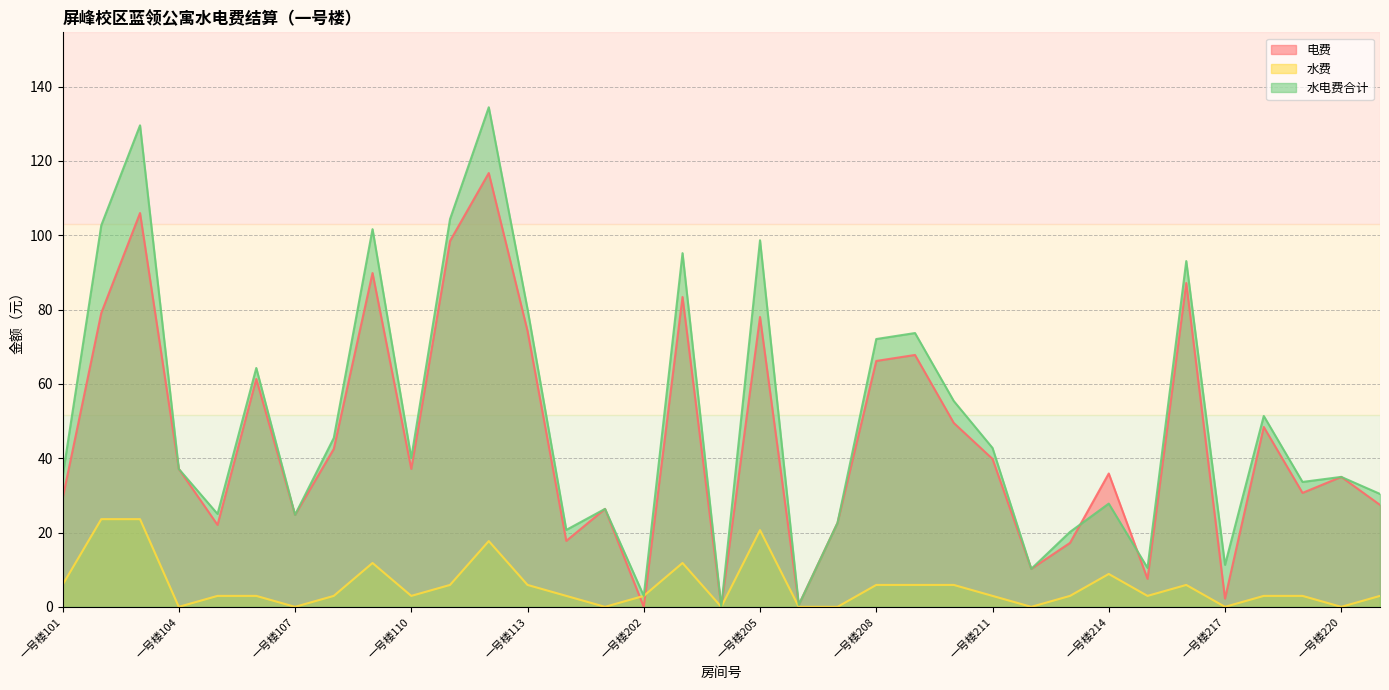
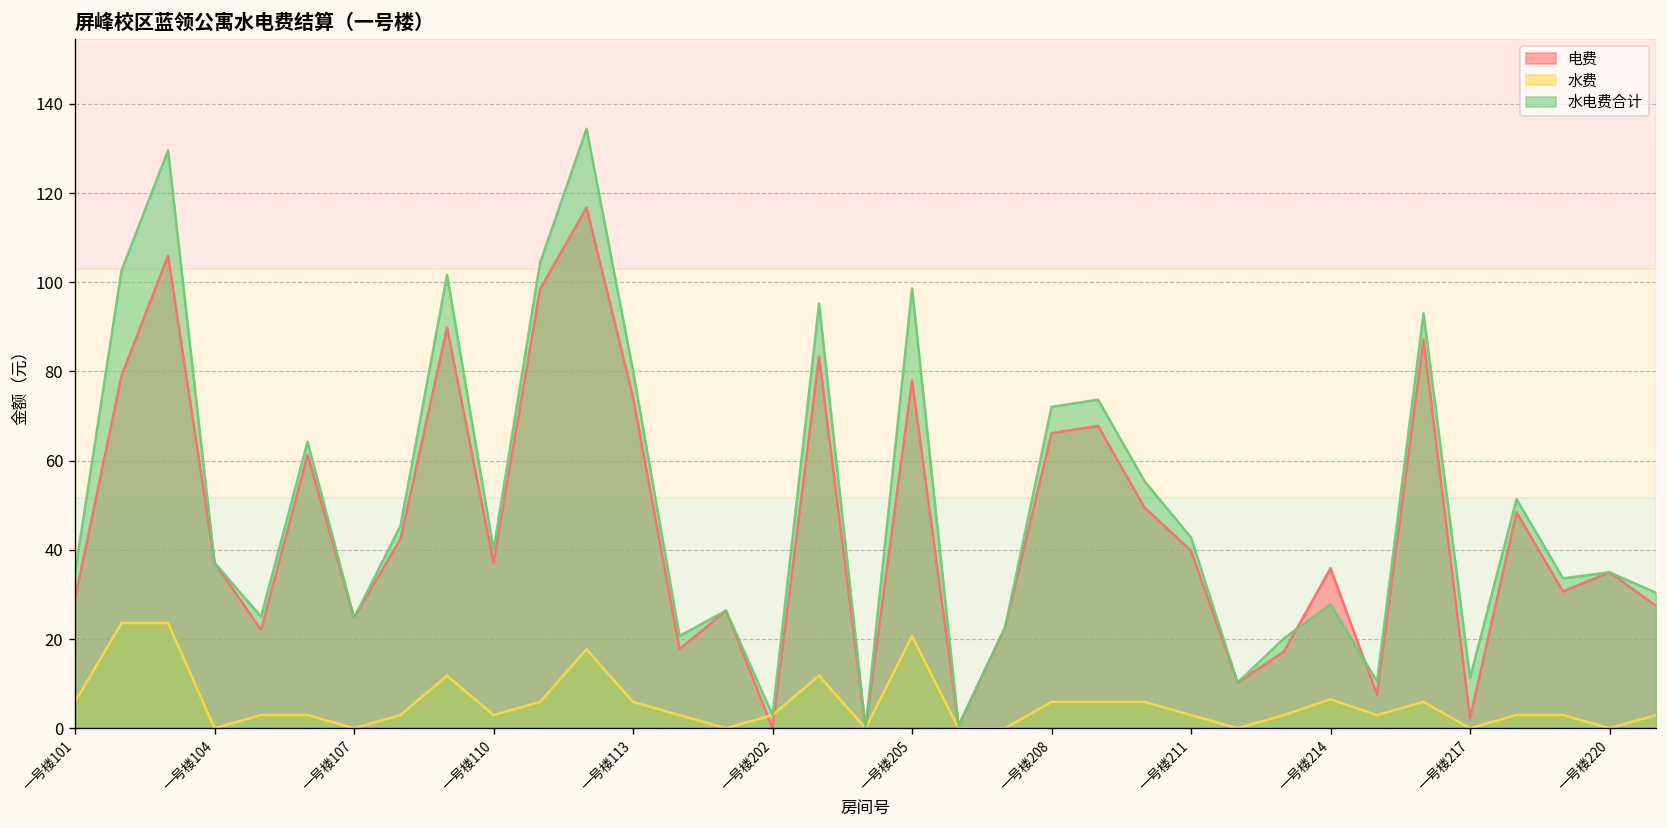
水费, 一号楼214: 9 -> 6
